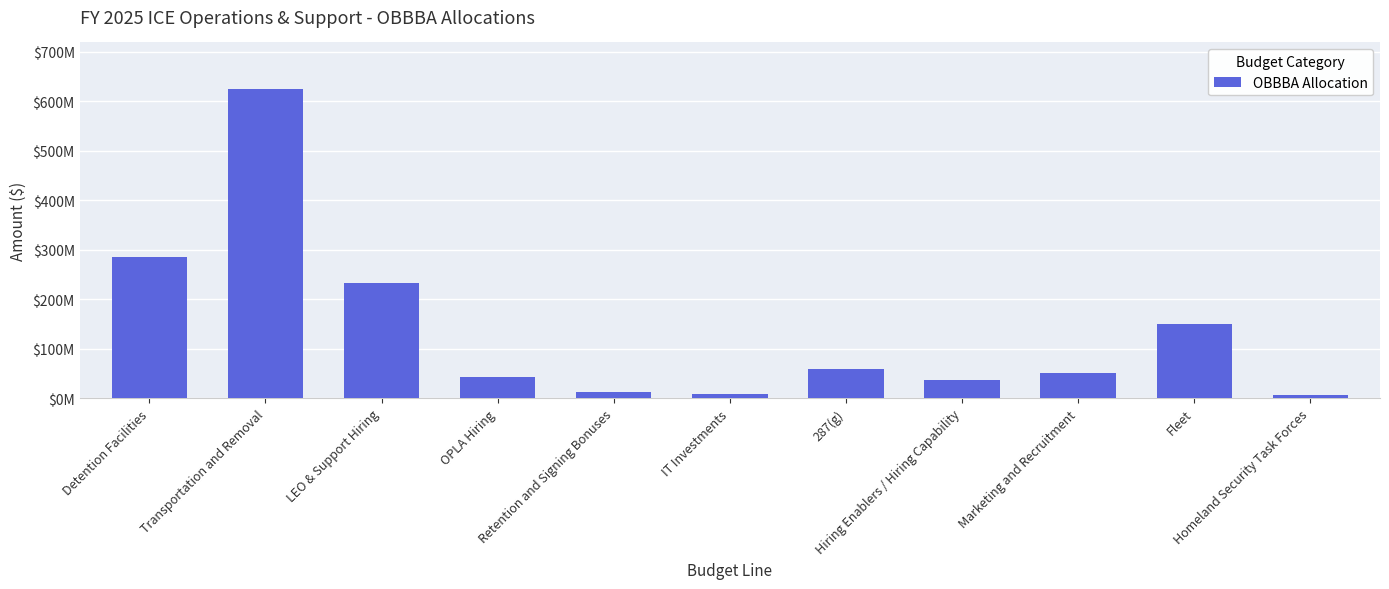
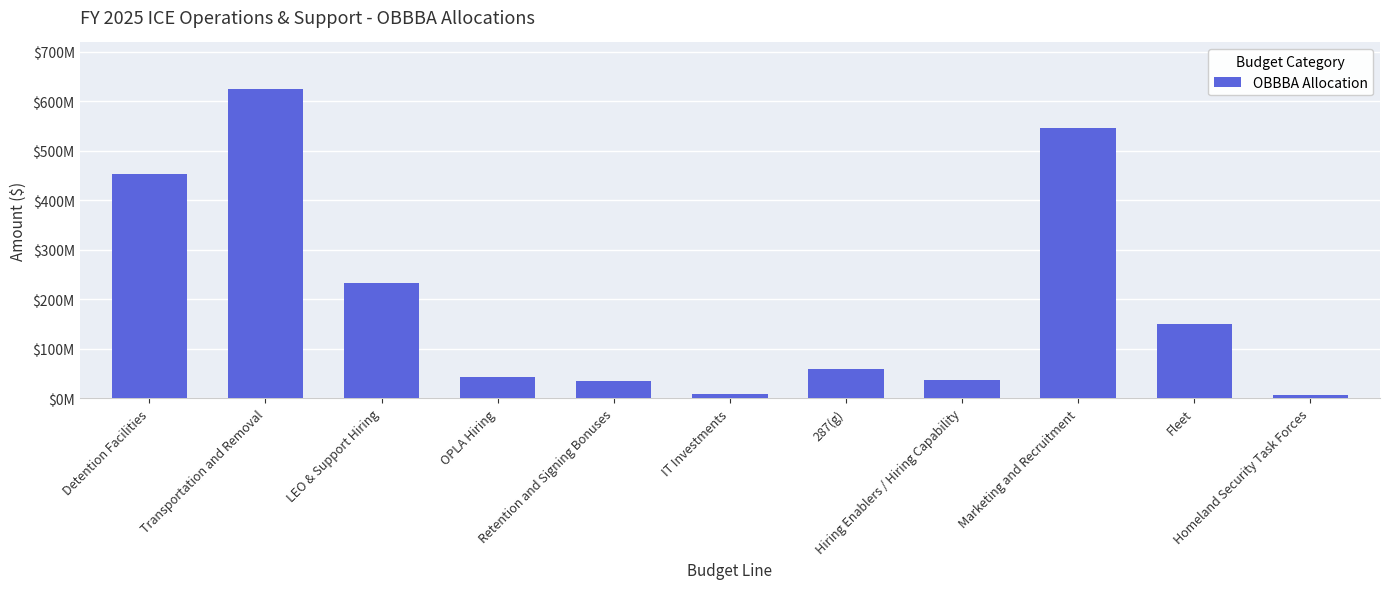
Detention Facilities: $280000000 -> $450000000
Retention and Signing Bonuses: $10000000 -> $40000000
Marketing and Recruitment: $50000000 -> $550000000
